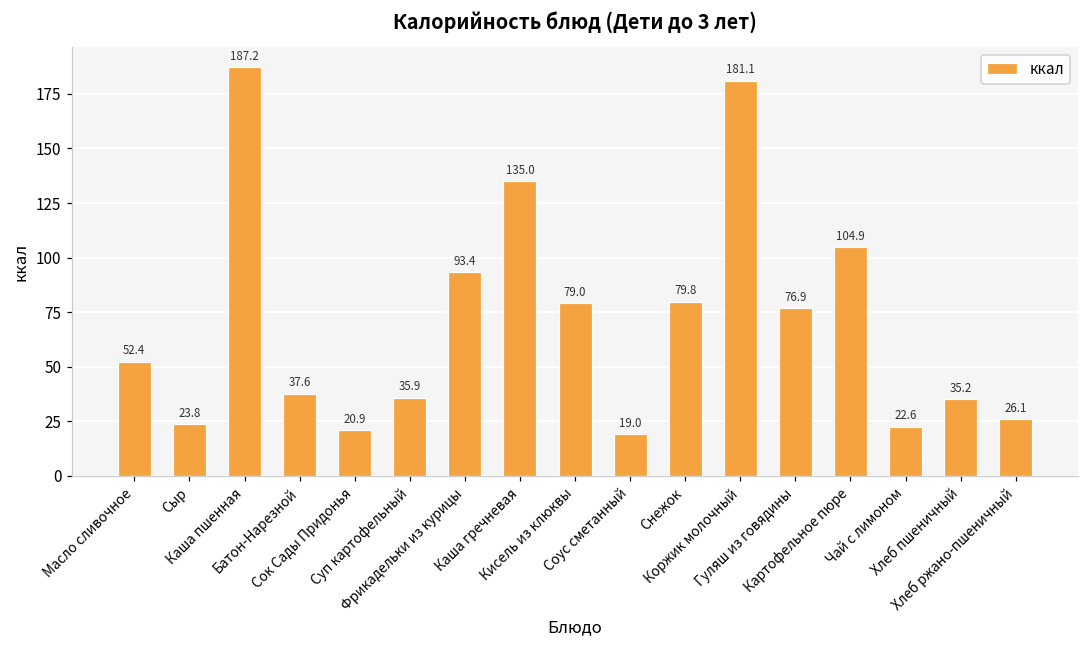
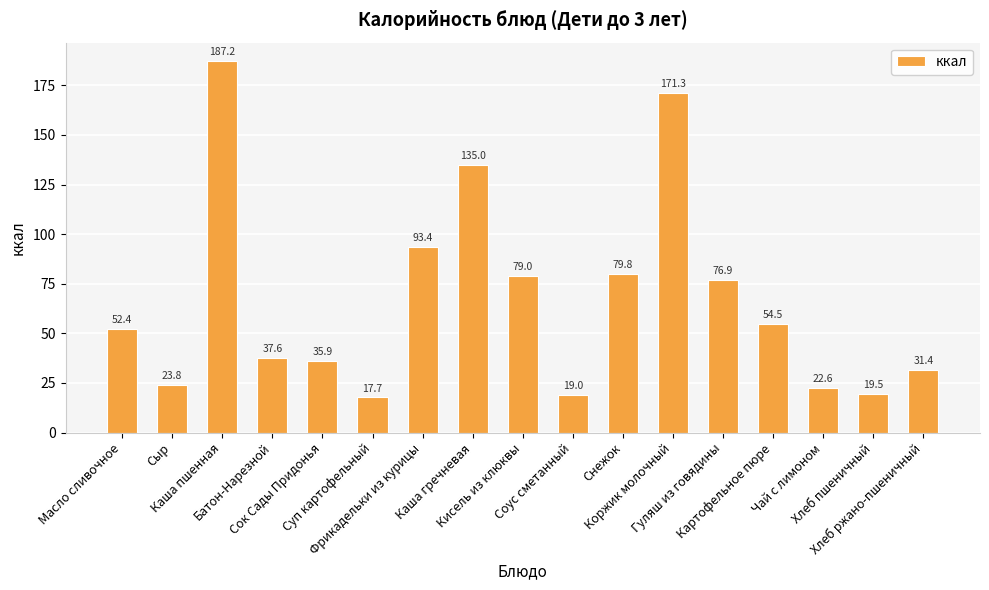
Сок Сады Придонья: 20.9 -> 35.9
Суп картофельный: 35.9 -> 17.7
Коржик молочный: 181.1 -> 171.3
Картофельное пюре: 104.9 -> 54.5
Хлеб пшеничный: 35.2 -> 19.5
Хлеб ржано-пшеничный: 26.1 -> 31.4
